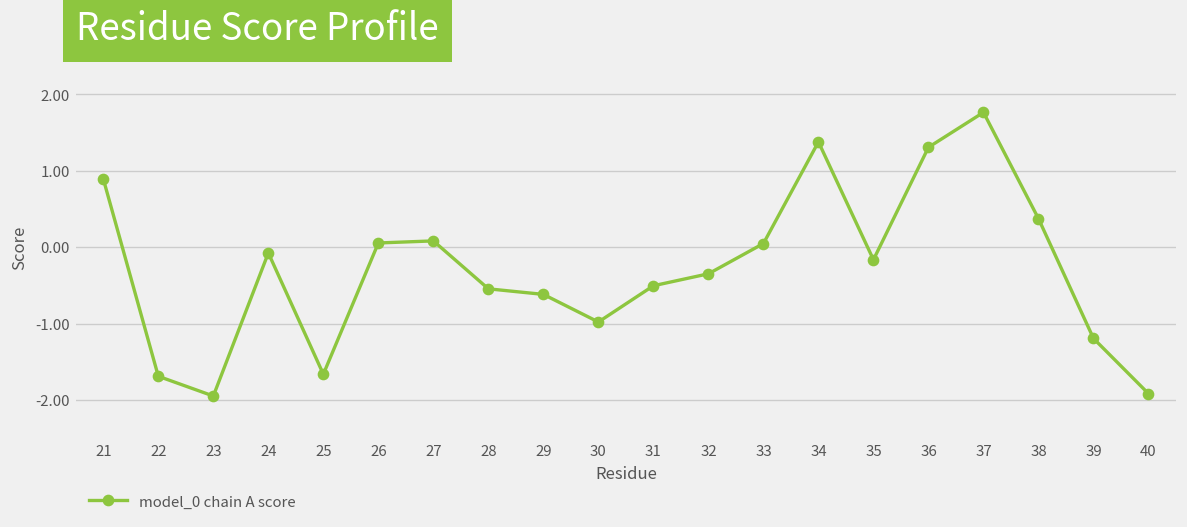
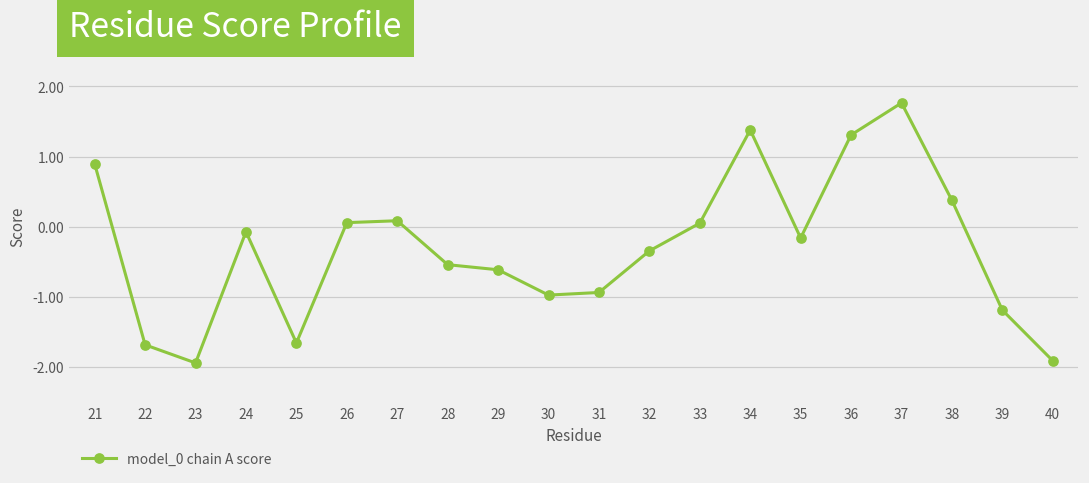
31: -0.5 -> -0.9
